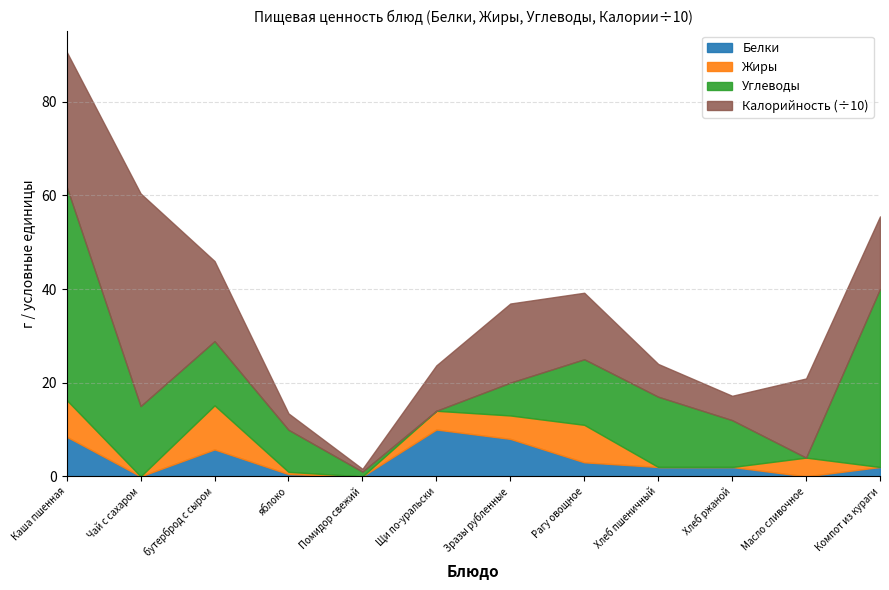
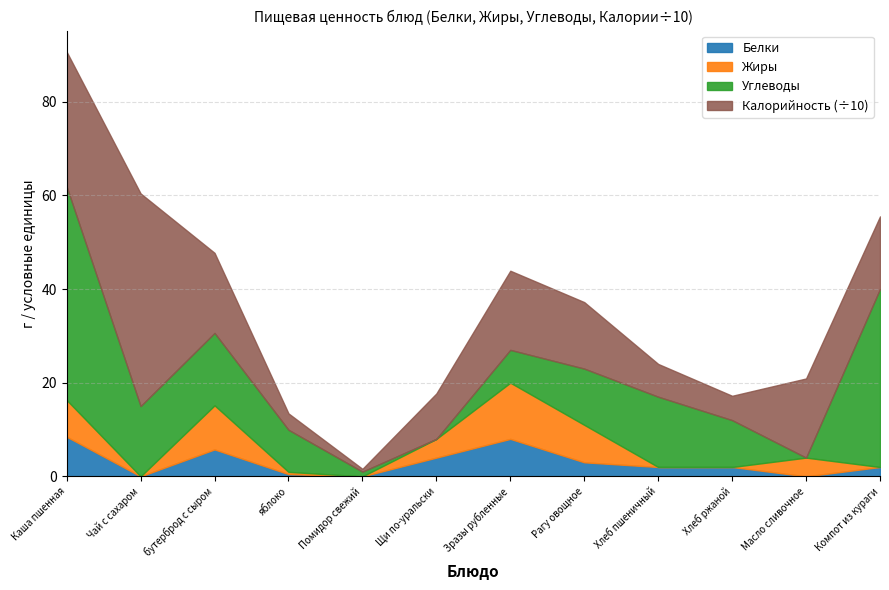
Углеводы, бутерброд с сыром: 14 -> 15
Белки, Щи по-уральски: 10 -> 4
Жиры, Зразы рубленные: 5 -> 12
Углеводы, Рагу овощное: 14 -> 12
